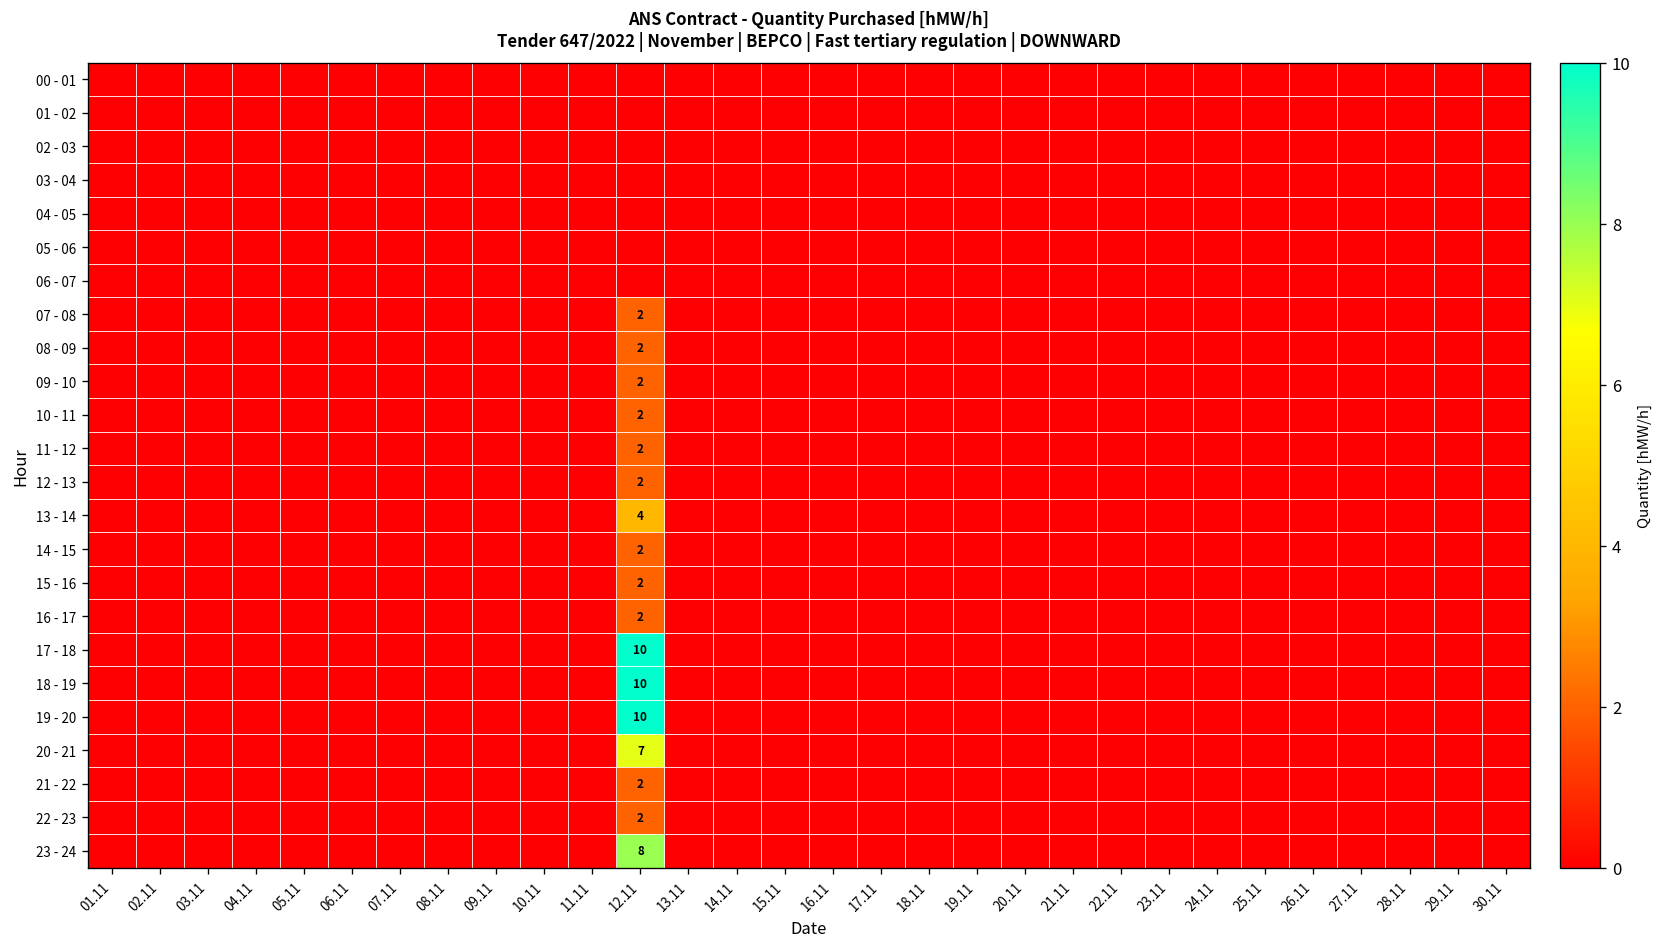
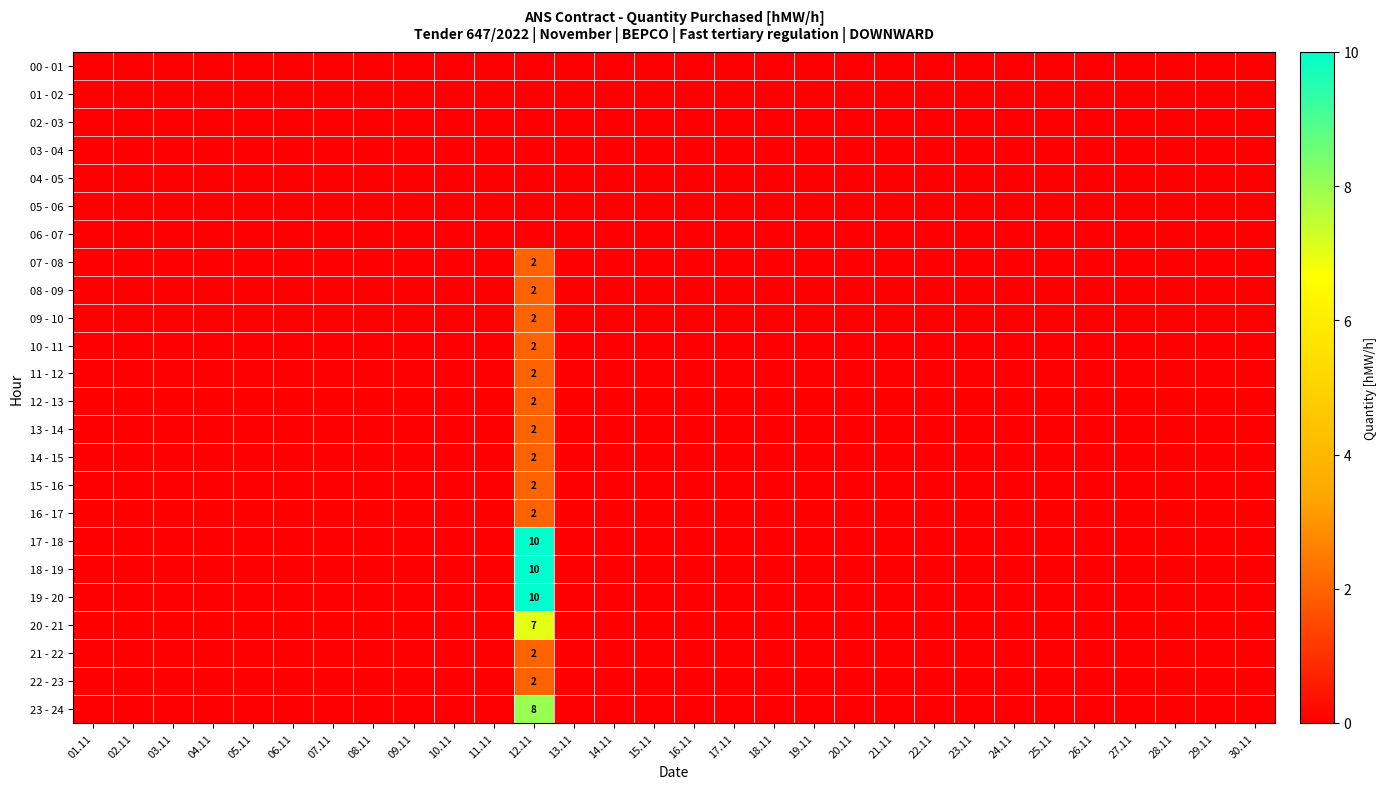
13 - 14, 12.11: 4 -> 2
